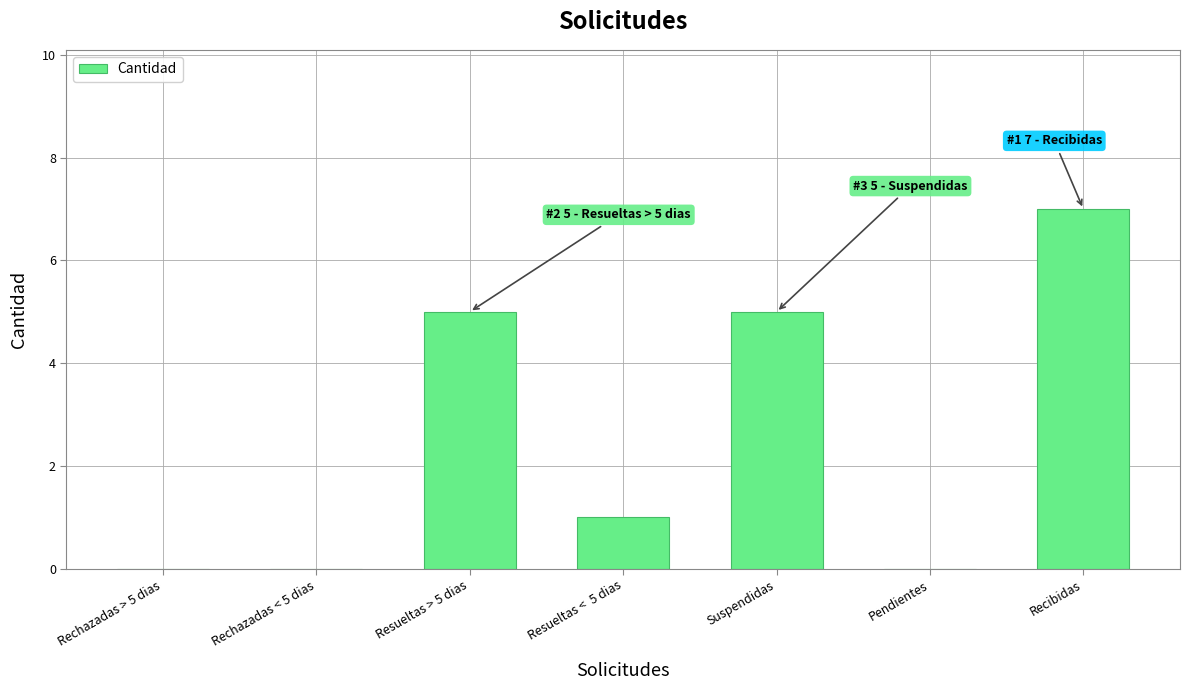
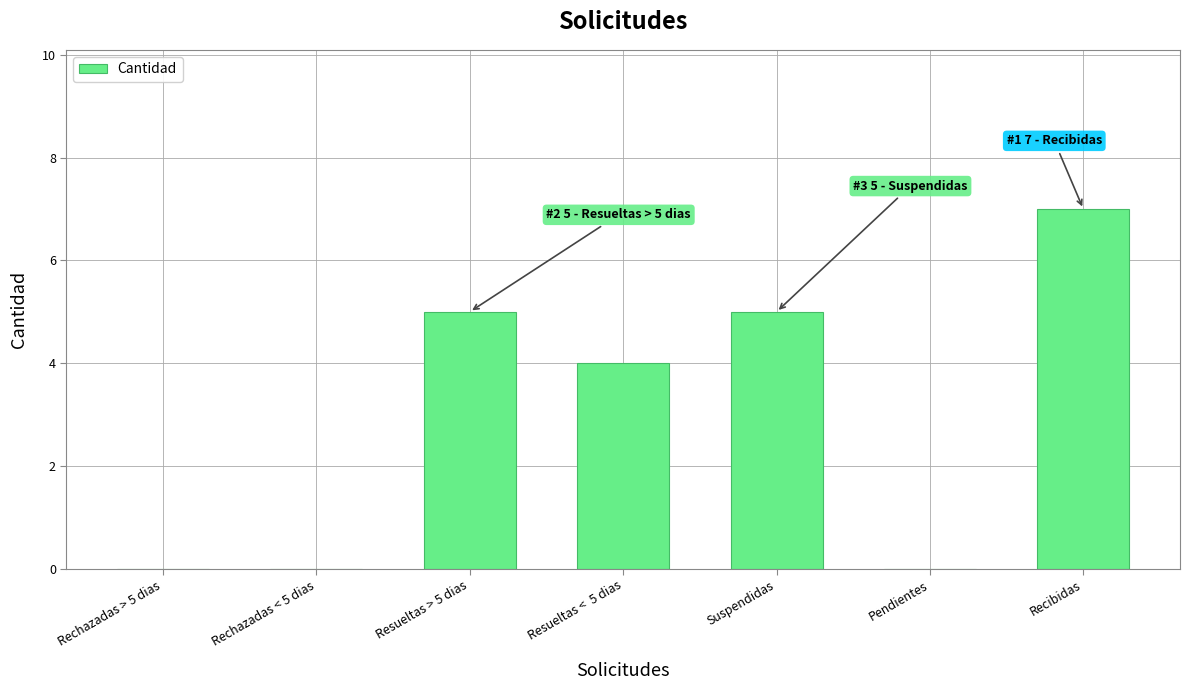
Resueltas < 5 dias: 1 -> 4
